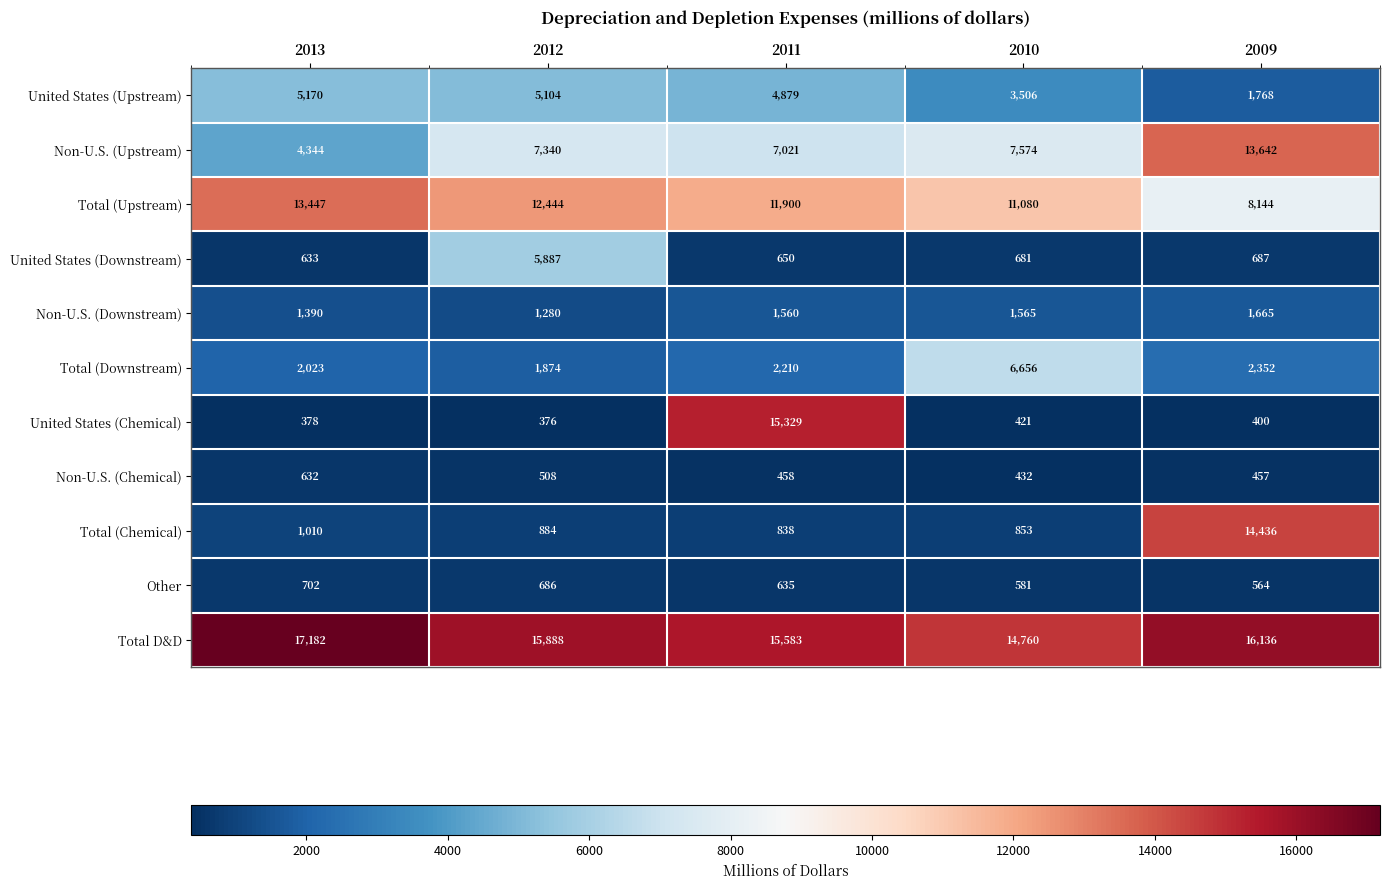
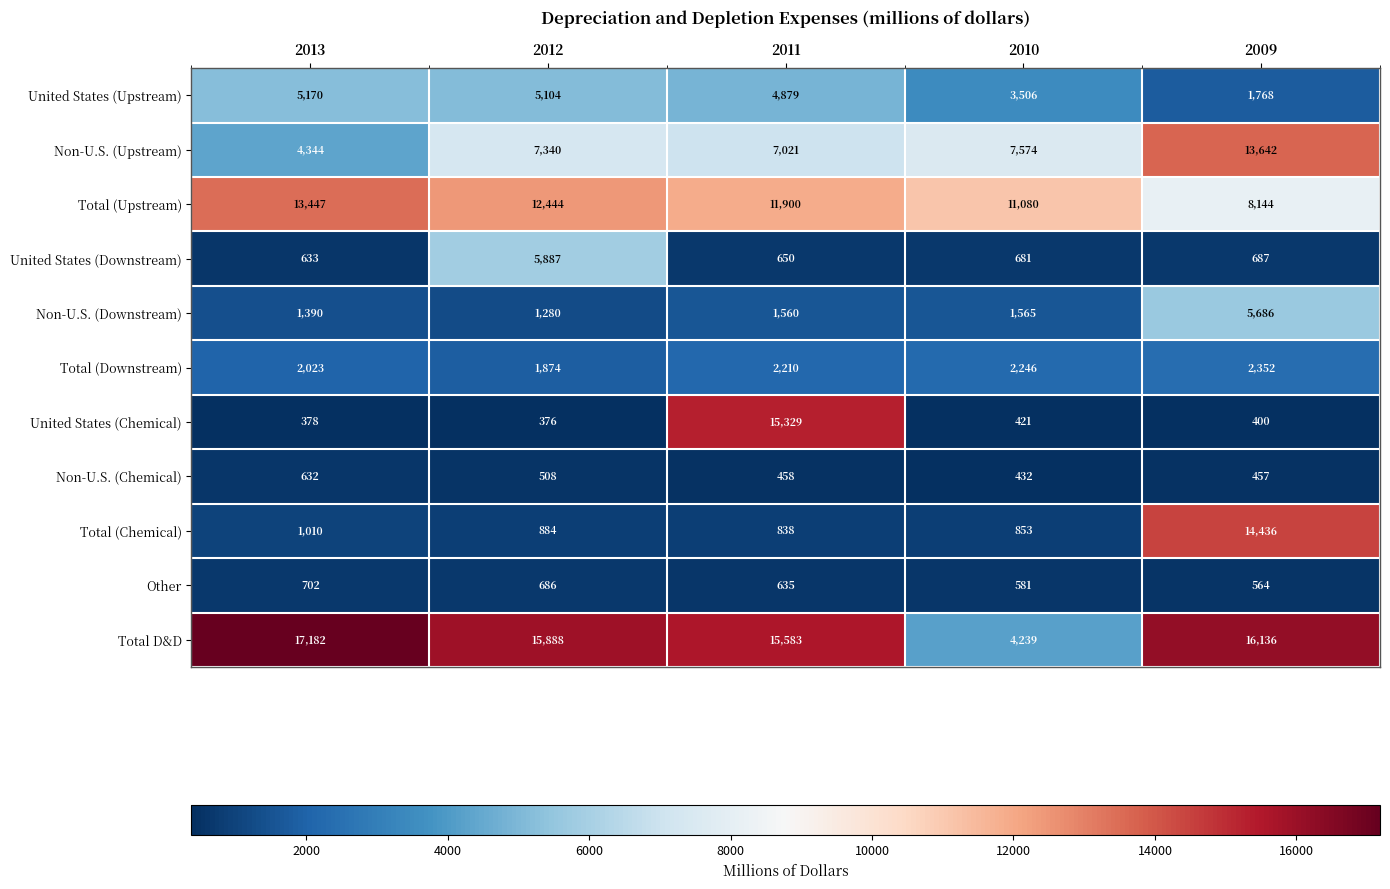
Non-U.S. (Downstream), 2009: 1,665 -> 5,686
Total (Downstream), 2010: 6,656 -> 2,246
Total D&D, 2010: 14,760 -> 4,239
